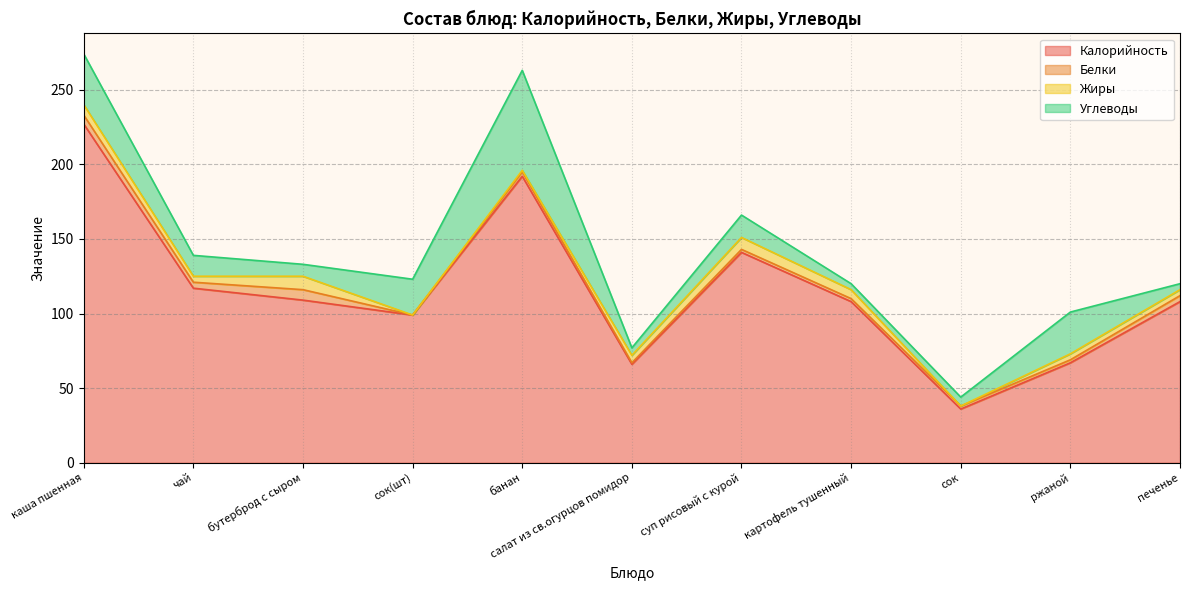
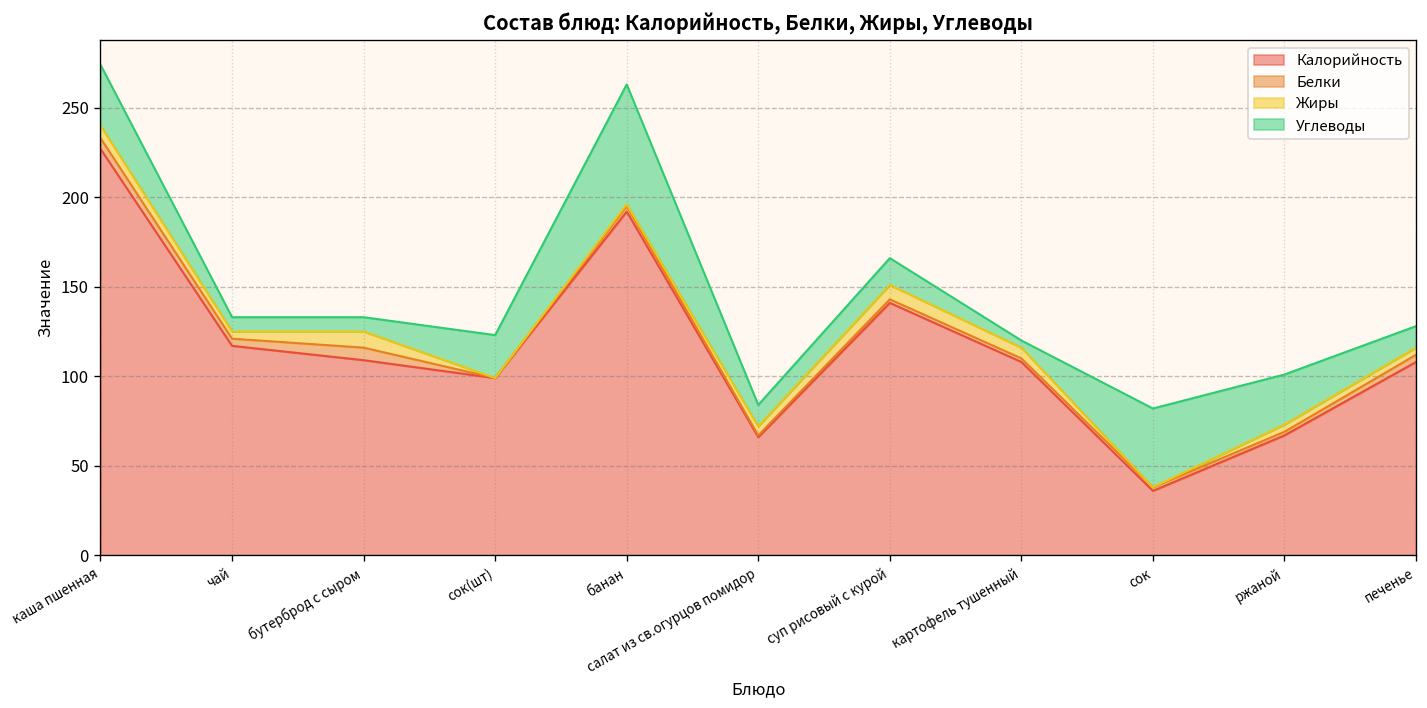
Углеводы, чай: 14 -> 8
Углеводы, салат из св.огурцов помидор: 5 -> 12
Углеводы, сок: 6 -> 44
Углеводы, печенье: 4 -> 12
